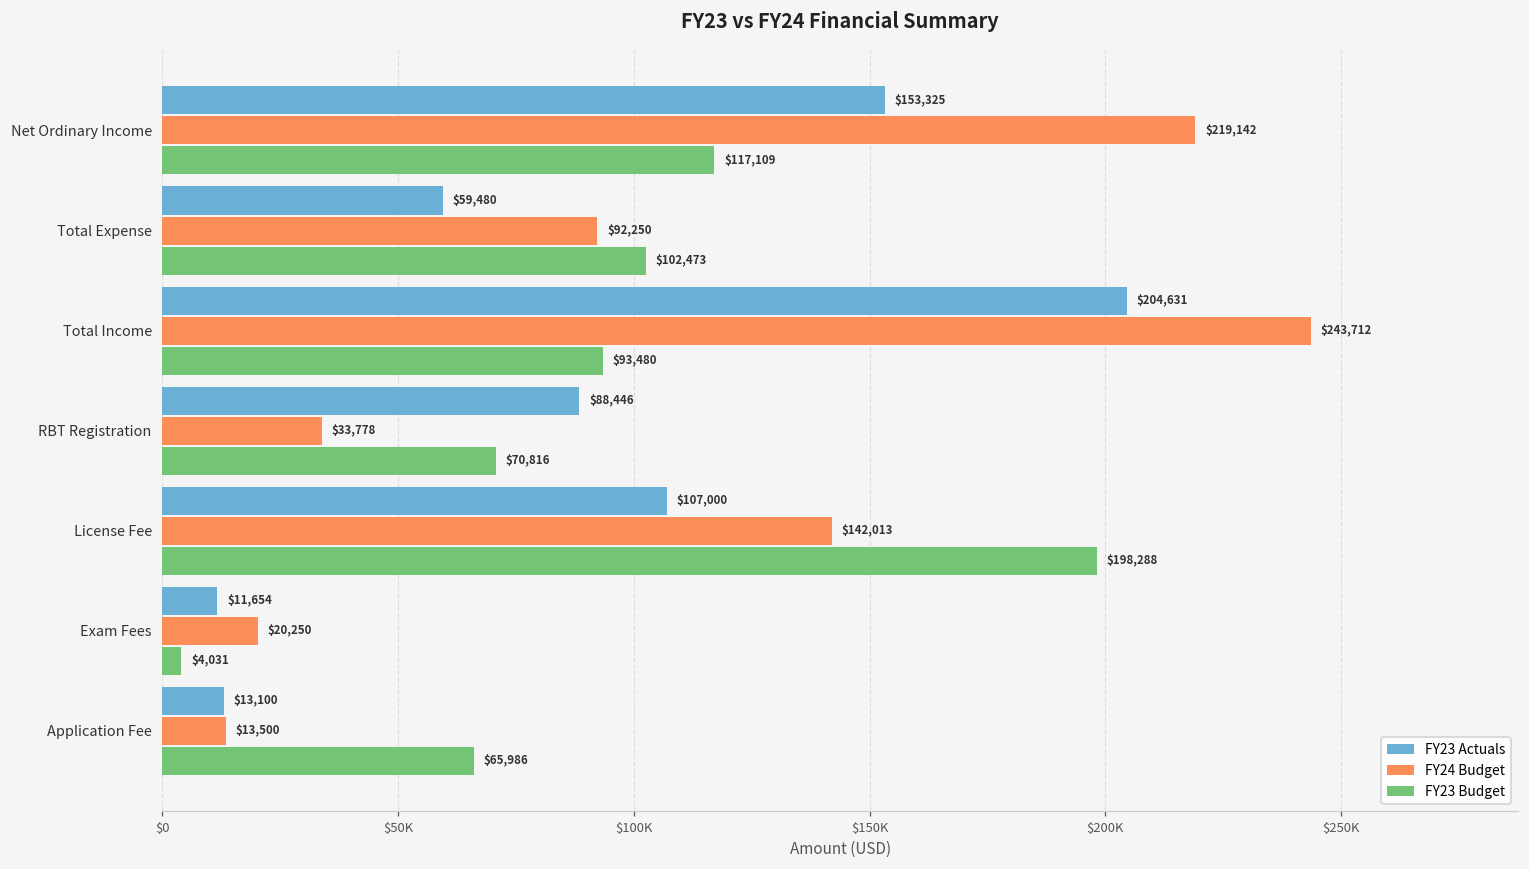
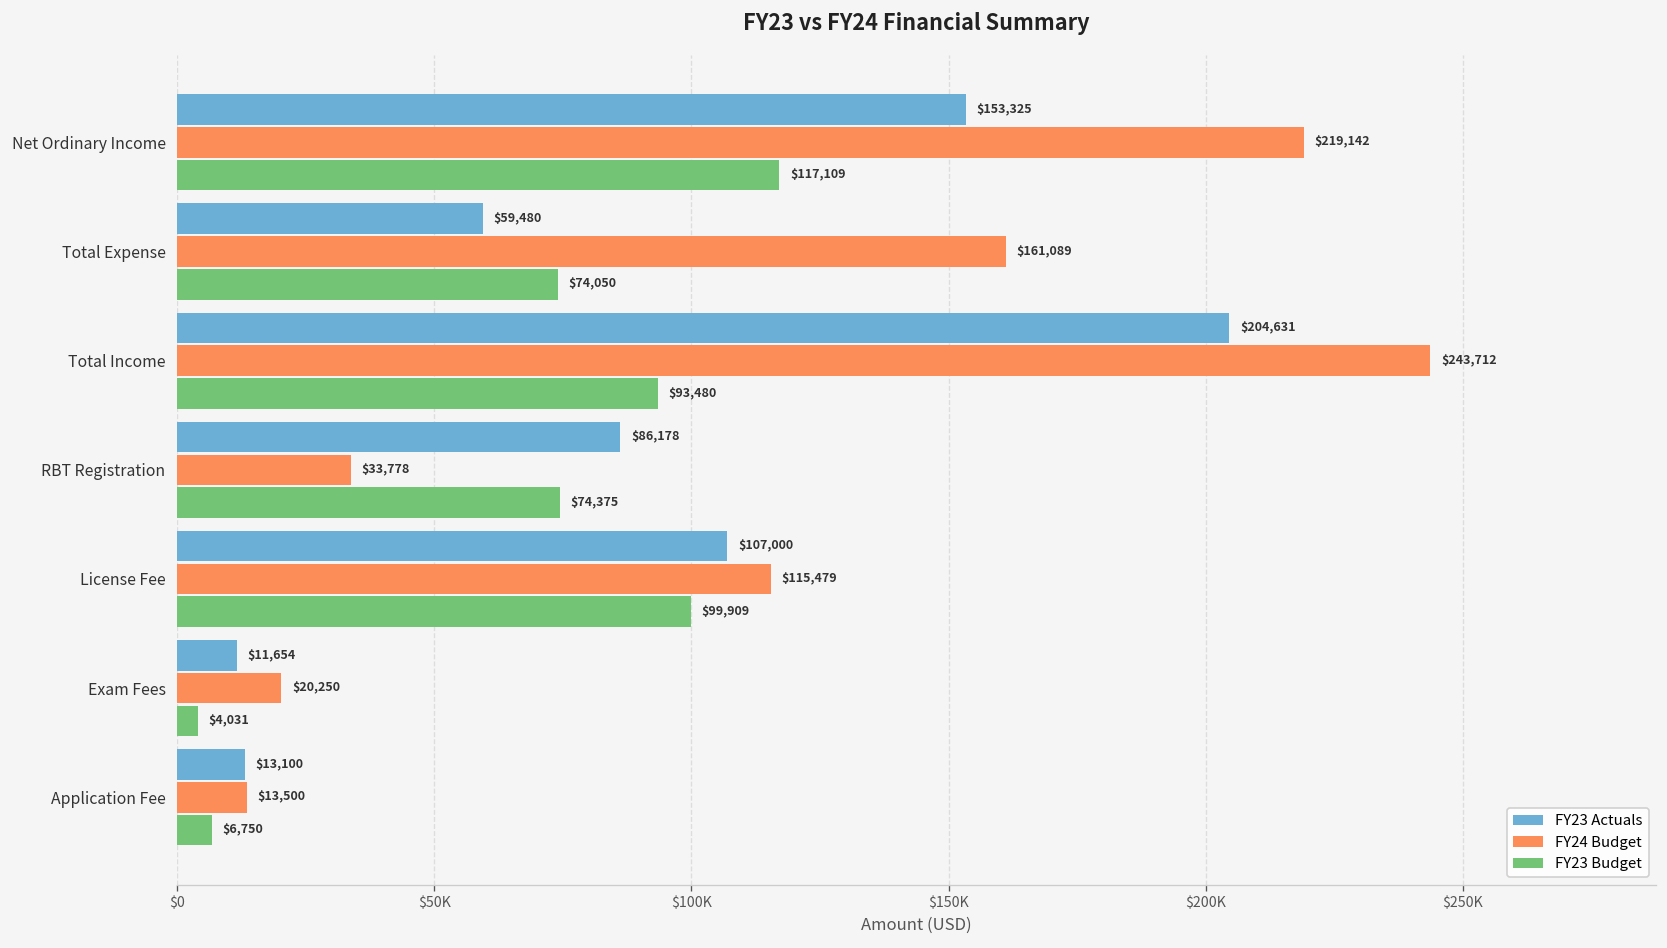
FY24 Budget, Total Expense: $92,250 -> $161,089
FY23 Budget, Total Expense: $102,473 -> $74,050
FY23 Actuals, RBT Registration: $88,446 -> $86,178
FY23 Budget, RBT Registration: $70,816 -> $74,375
FY24 Budget, License Fee: $142,013 -> $115,479
FY23 Budget, License Fee: $198,288 -> $99,909
FY23 Budget, Application Fee: $65,986 -> $6,750
